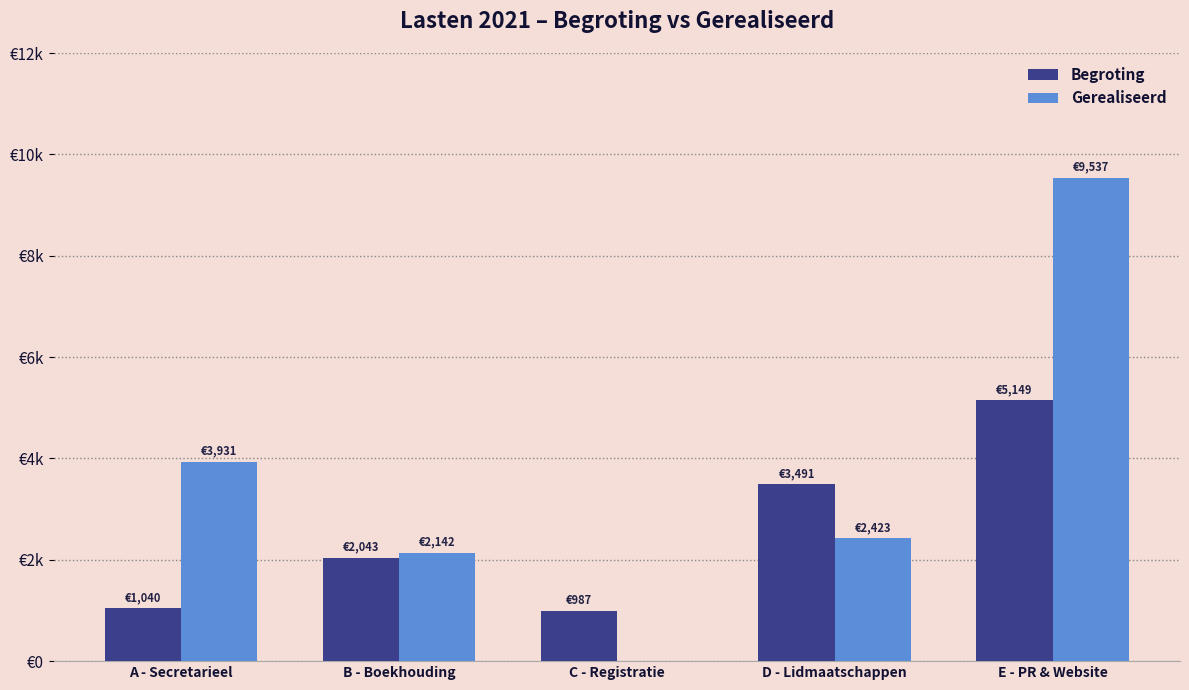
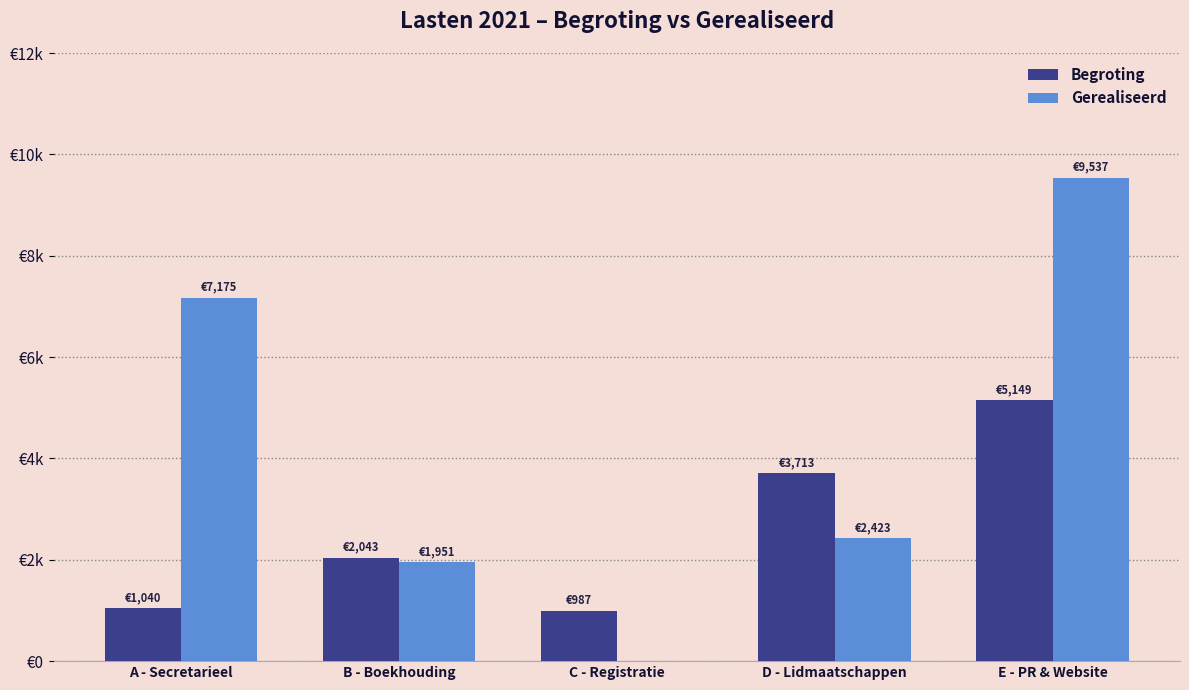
Gerealiseerd, A - Secretarieel: €3,931 -> €7,175
Gerealiseerd, B - Boekhouding: €2,142 -> €1,951
Begroting, D - Lidmaatschappen: €3,491 -> €3,713
